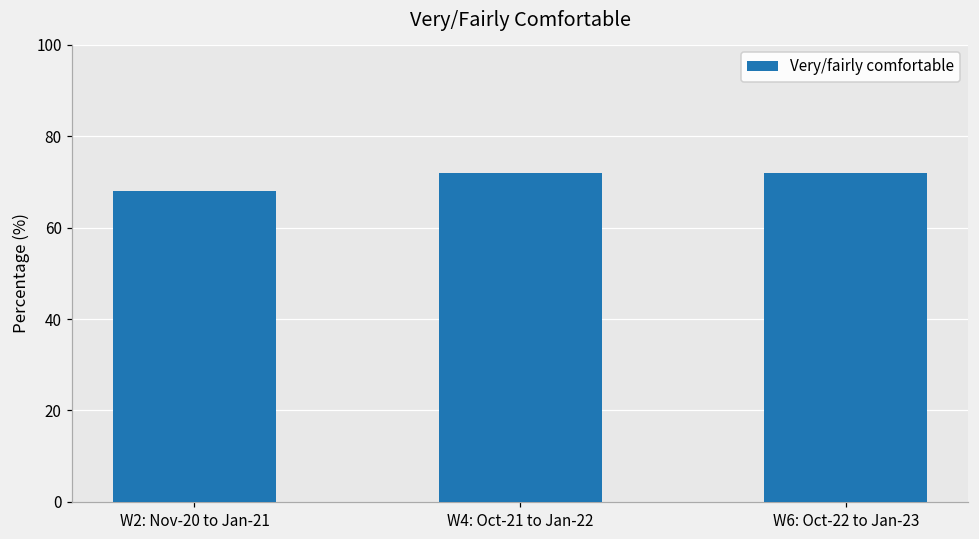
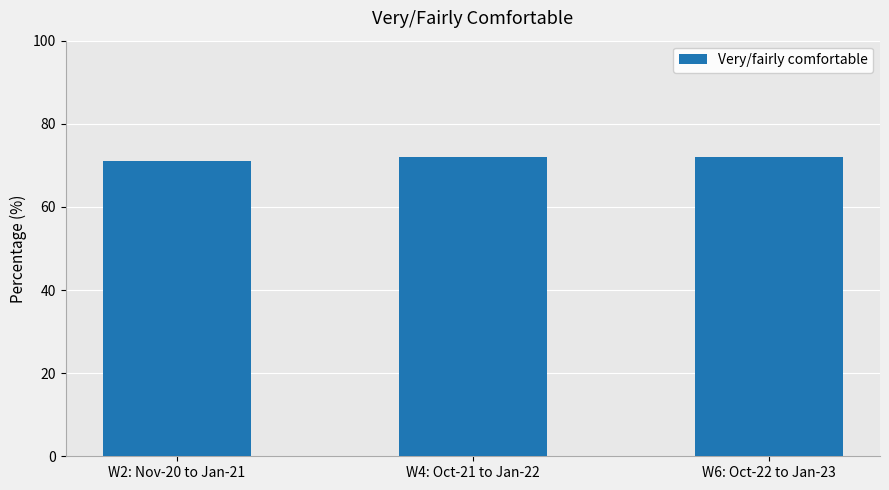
W2: Nov-20 to Jan-21: 68 -> 71
